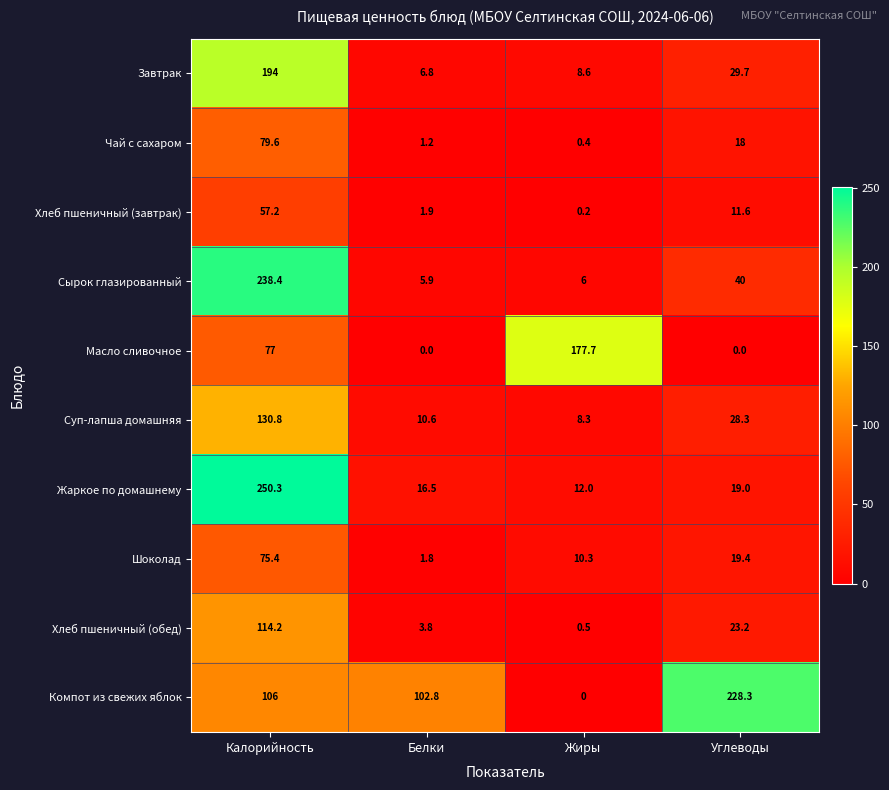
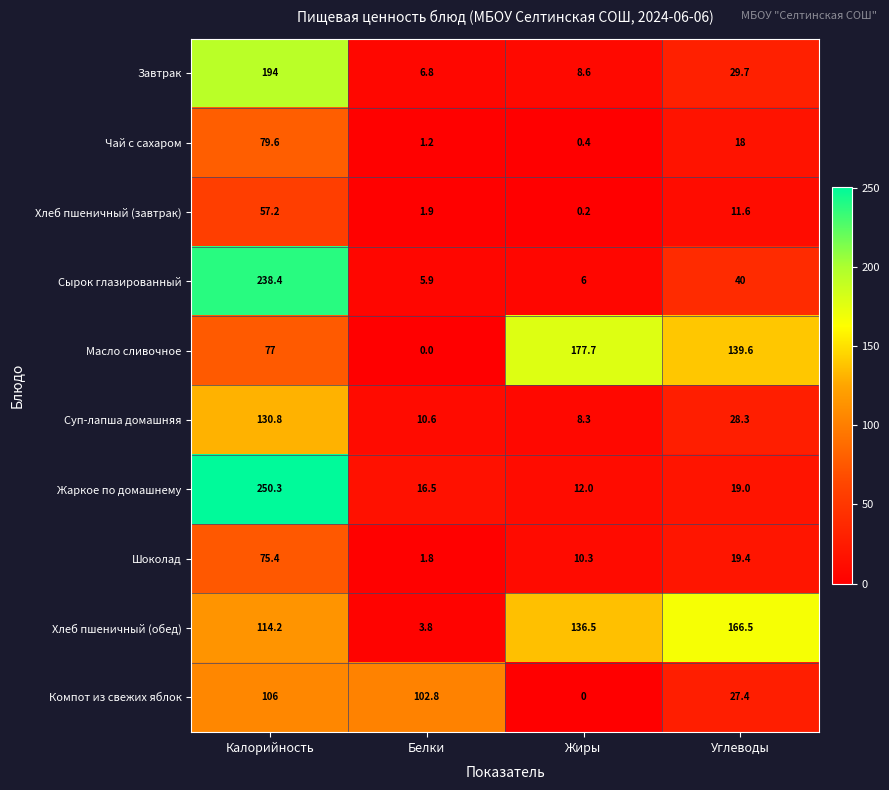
Масло сливочное, Углеводы: 0.0 -> 139.6
Хлеб пшеничный (обед), Жиры: 0.5 -> 136.5
Хлеб пшеничный (обед), Углеводы: 23.2 -> 166.5
Компот из свежих яблок, Углеводы: 228.3 -> 27.4
